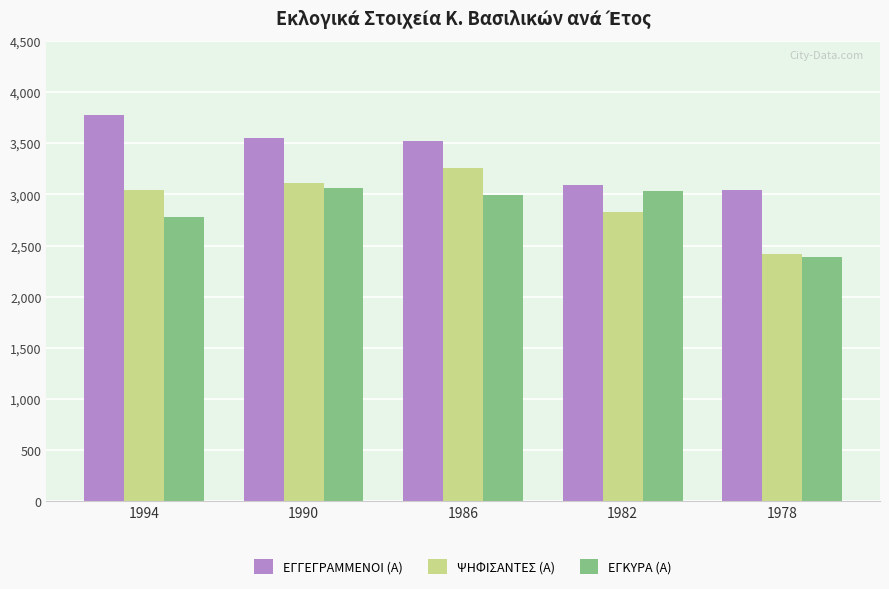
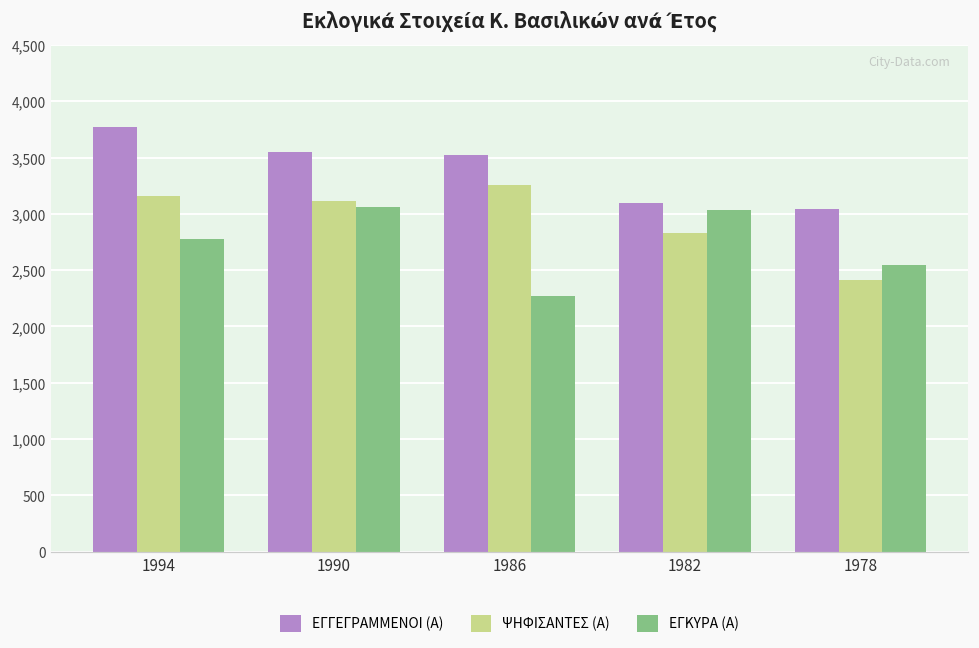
ΨΗΦΙΣΑΝΤΕΣ (Α), 1994: 3,050 -> 3,160
ΕΓΚΥΡΑ (Α), 1986: 2,990 -> 2,270
ΕΓΚΥΡΑ (Α), 1978: 2,390 -> 2,540
